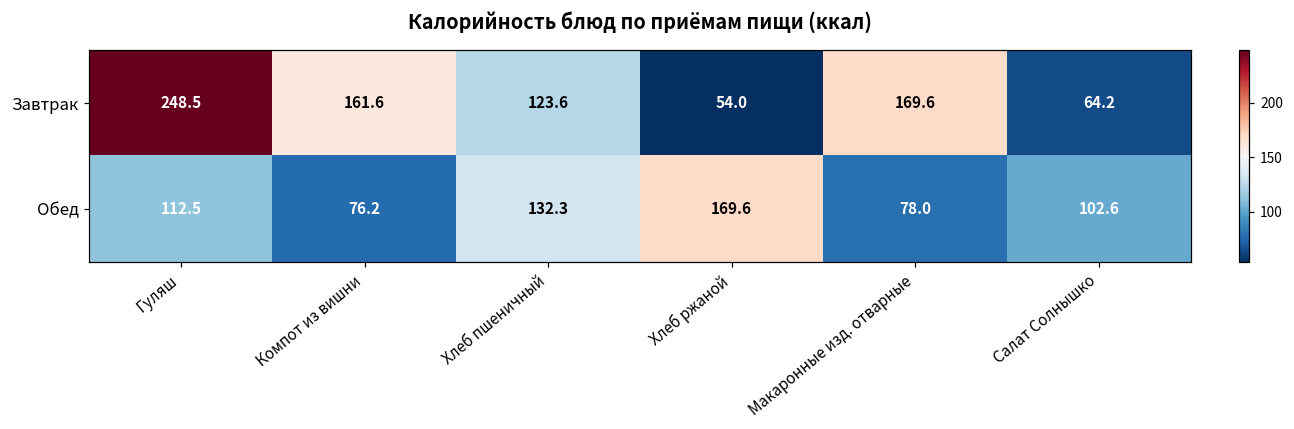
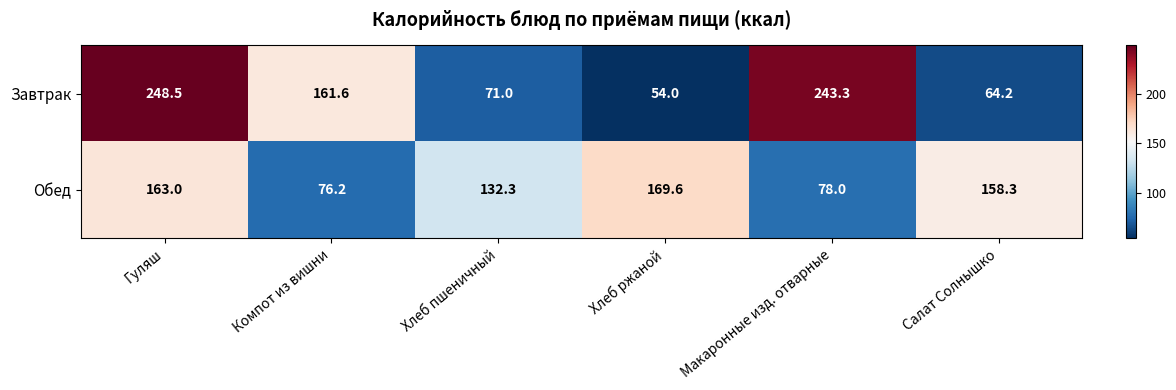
Завтрак, Хлеб пшеничный: 123.6 -> 71.0
Завтрак, Макаронные изд. отварные: 169.6 -> 243.3
Обед, Гуляш: 112.5 -> 163.0
Обед, Салат Солнышко: 102.6 -> 158.3
